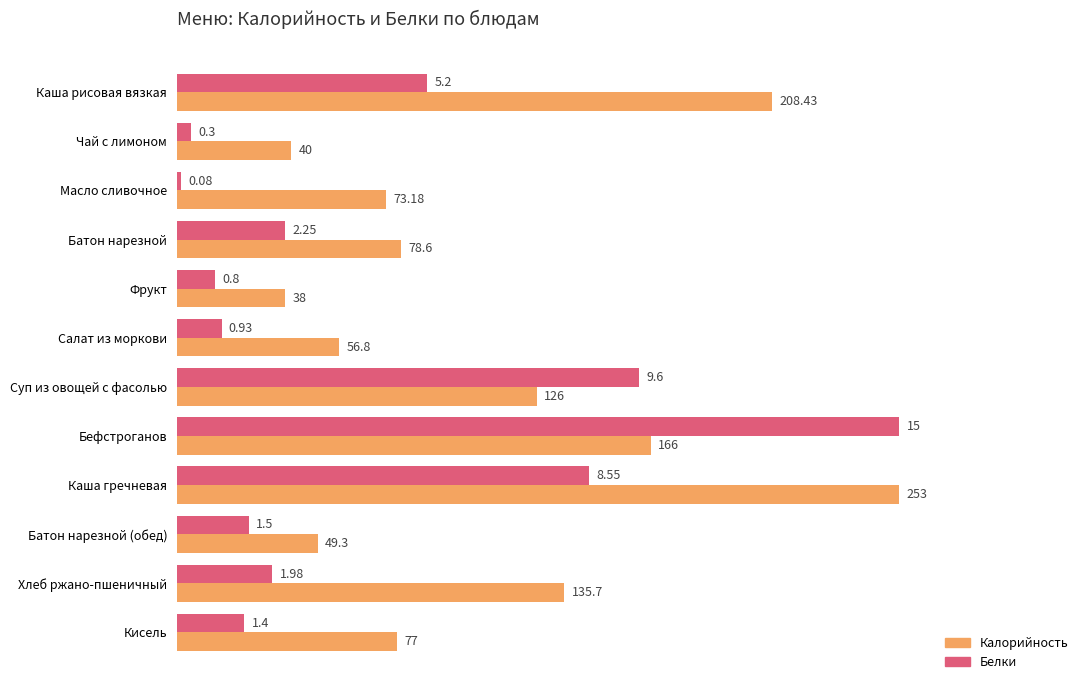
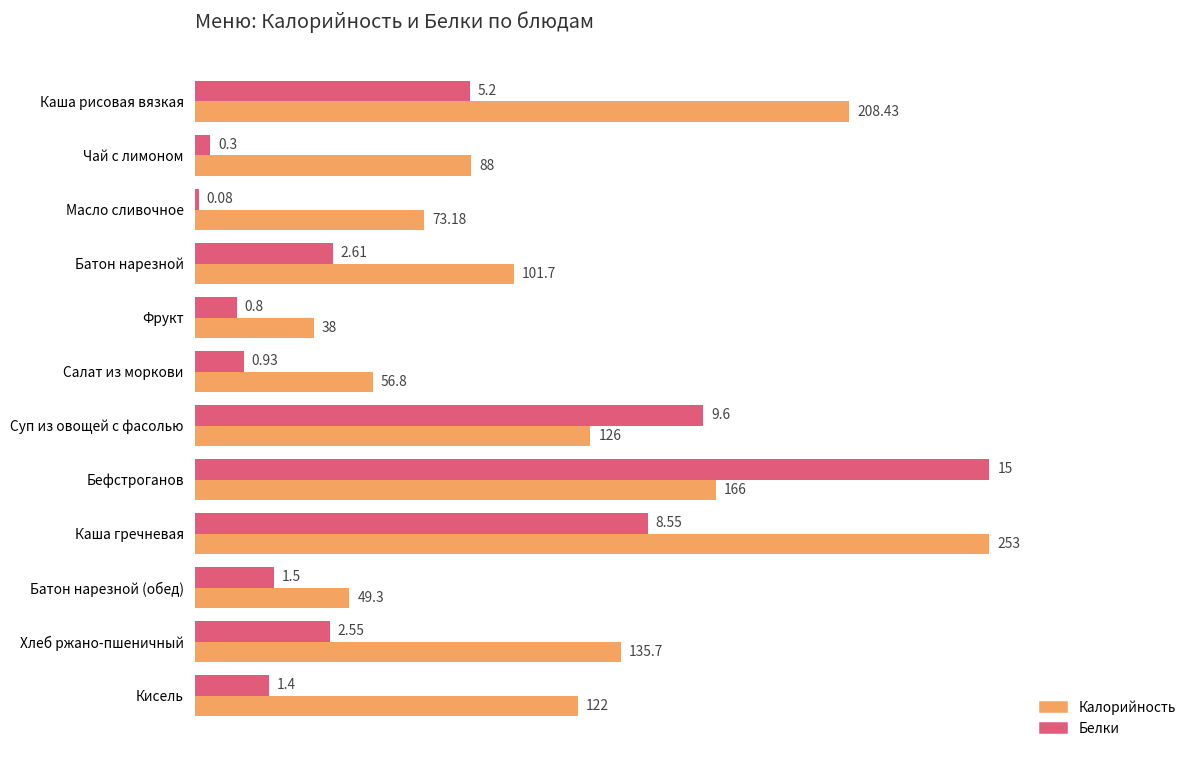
Калорийность, Чай с лимоном: 40 -> 88
Белки, Батон нарезной: 2.25 -> 2.61
Калорийность, Батон нарезной: 78.6 -> 101.7
Белки, Хлеб ржано-пшеничный: 1.98 -> 2.55
Калорийность, Кисель: 77 -> 122
